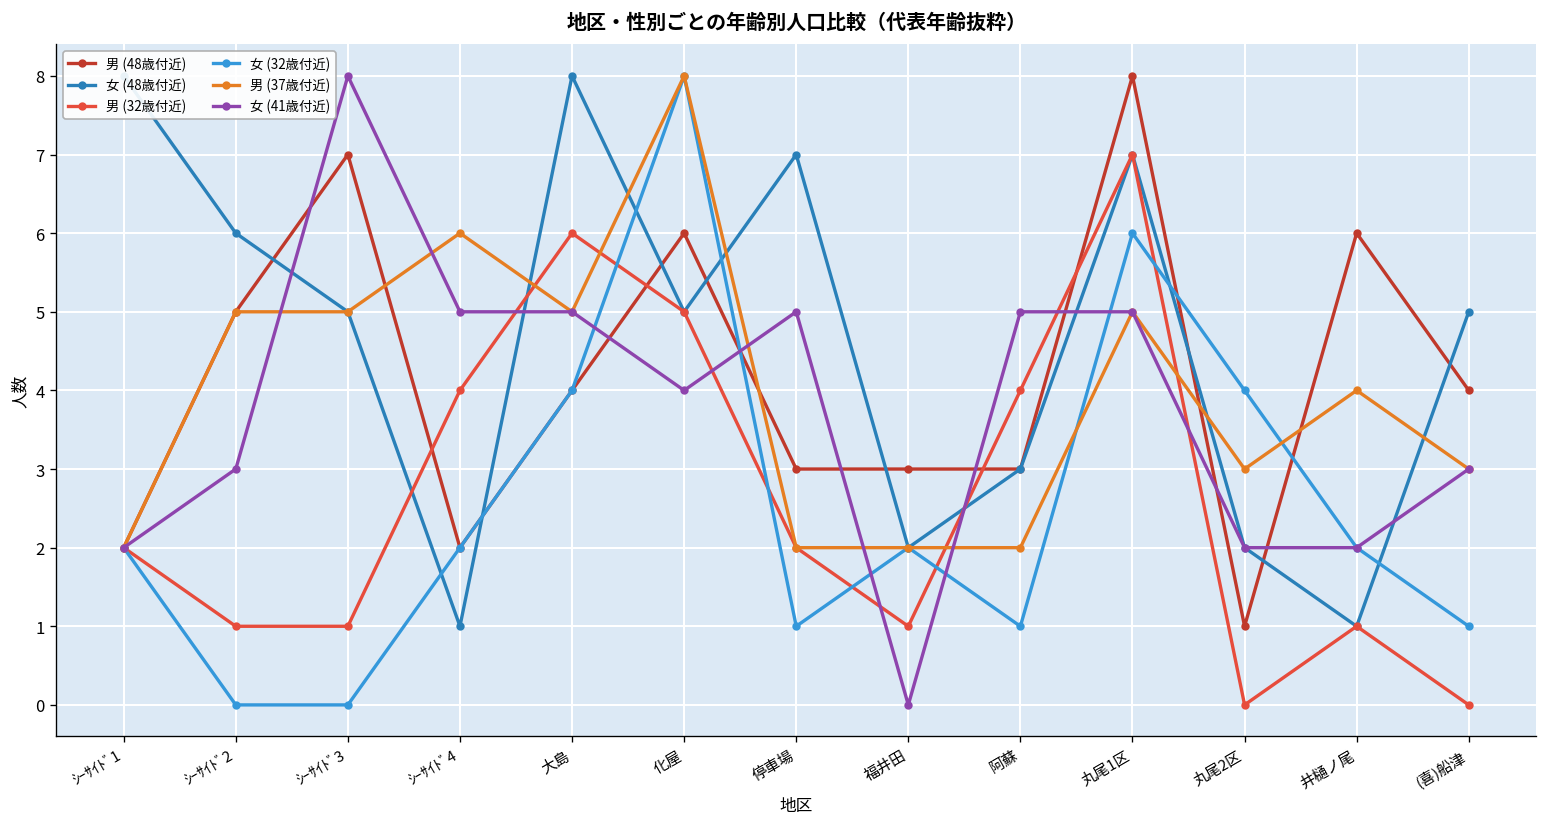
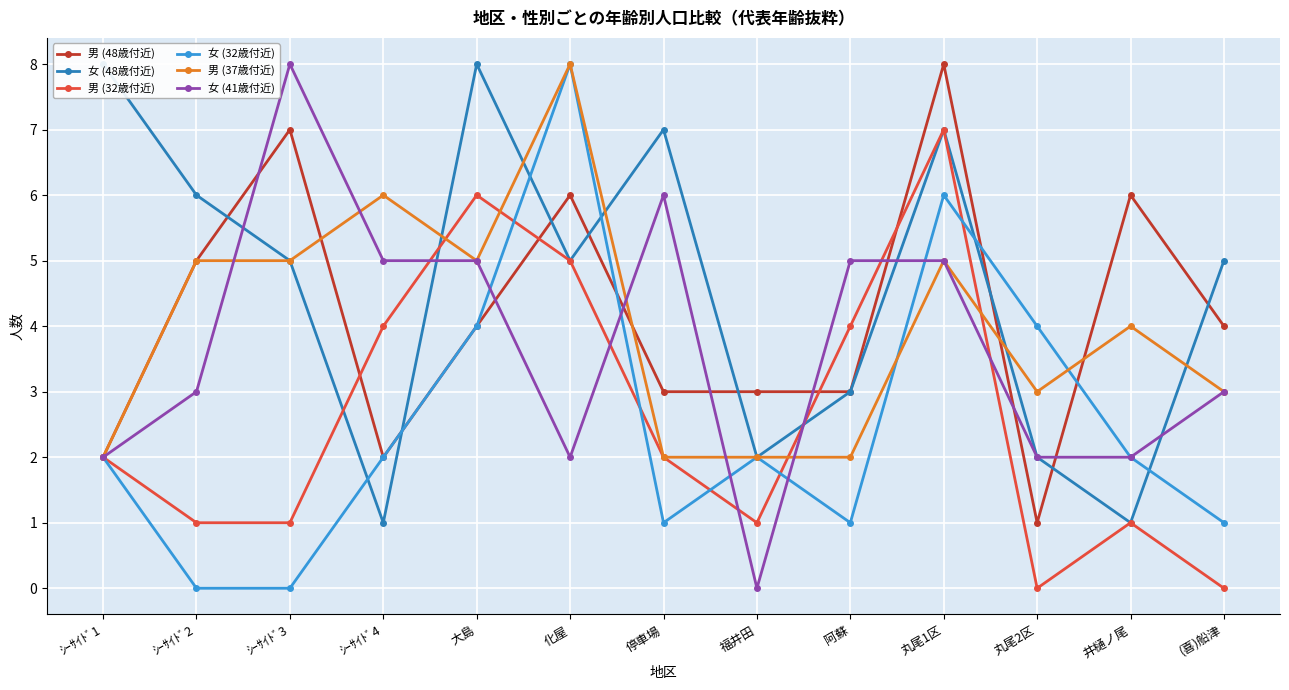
女 (41歳付近), 化屋: 4 -> 2
女 (41歳付近), 停車場: 5 -> 6
